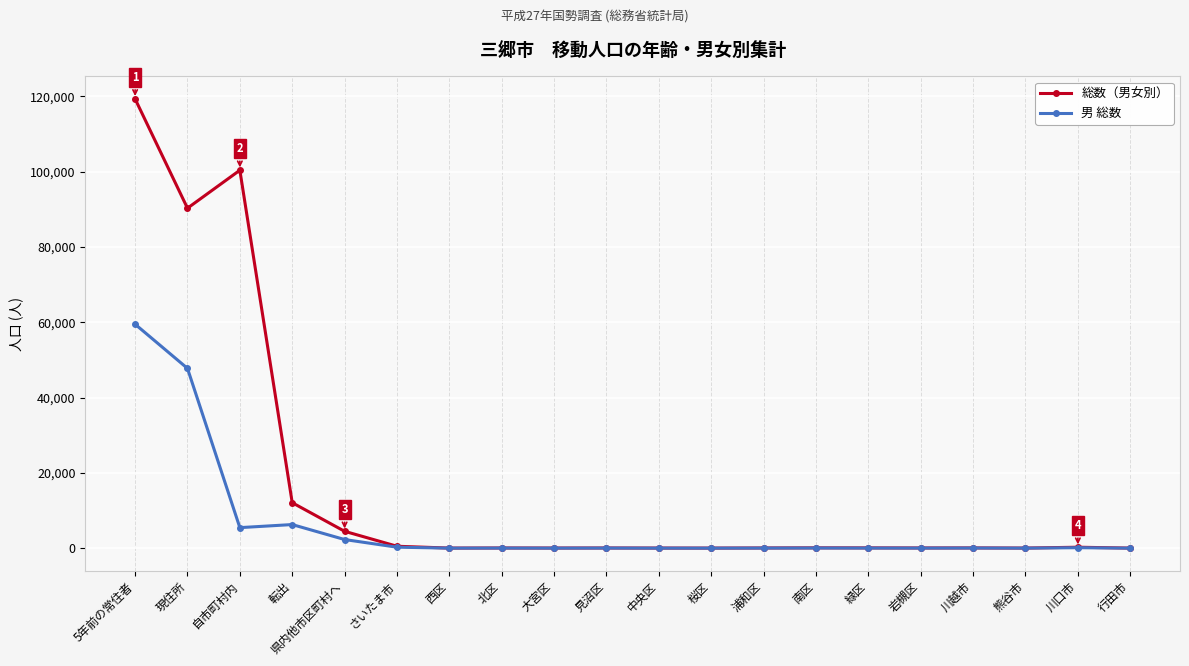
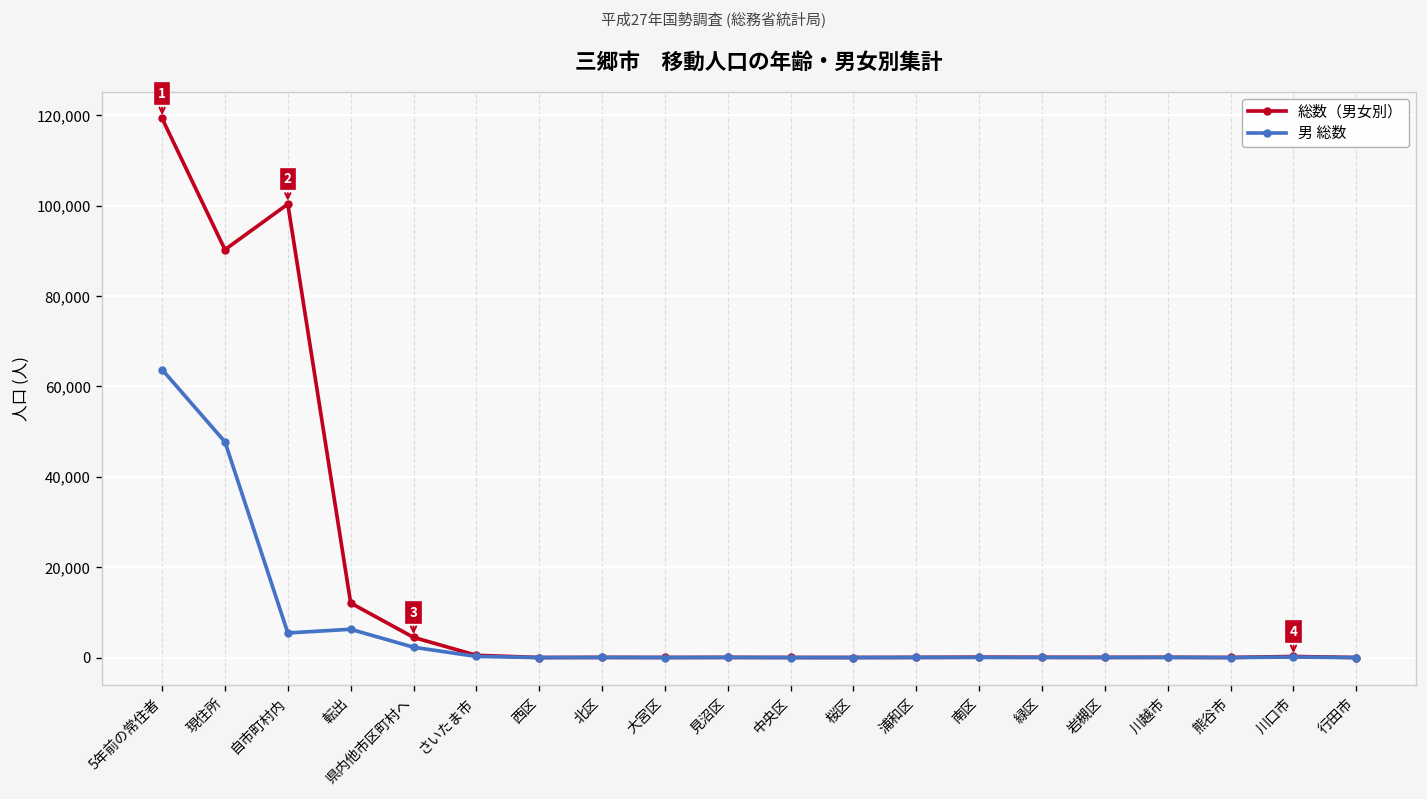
男 総数, 5年前の常住者: 59,000 -> 64,000
